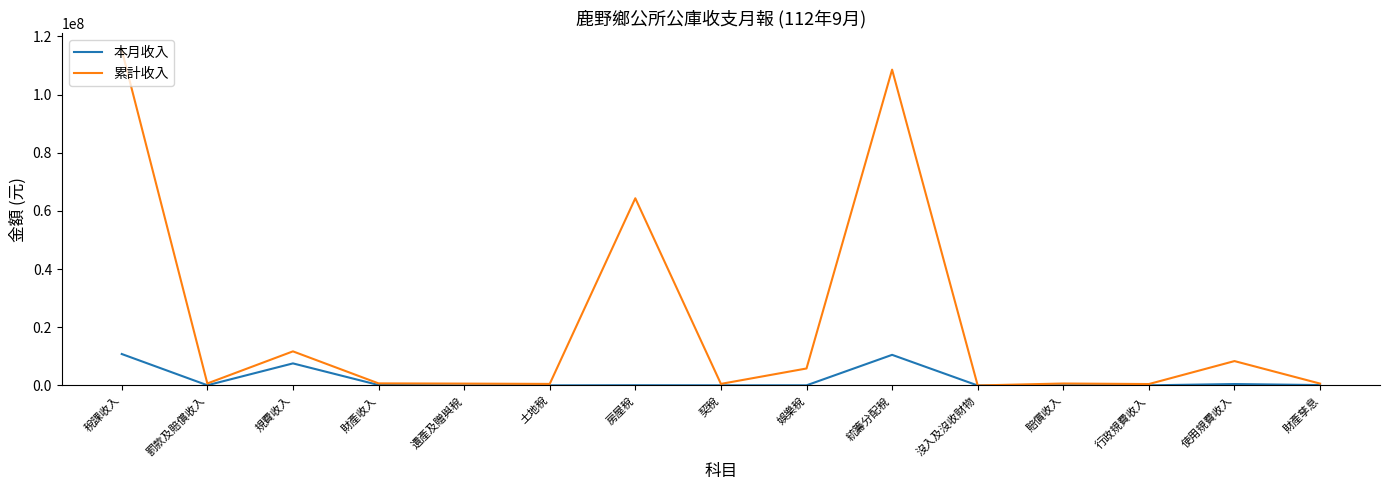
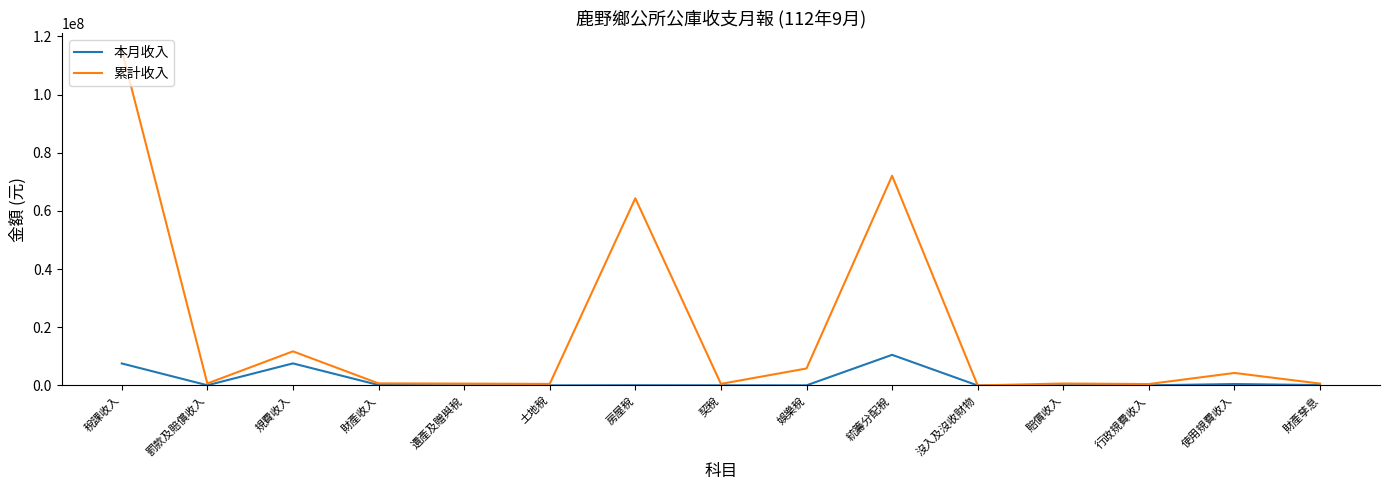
本月收入, 稅課收入: 11000000 -> 8000000
累計收入, 統籌分配稅: 109000000 -> 72000000
累計收入, 使用規費收入: 8000000 -> 4000000
